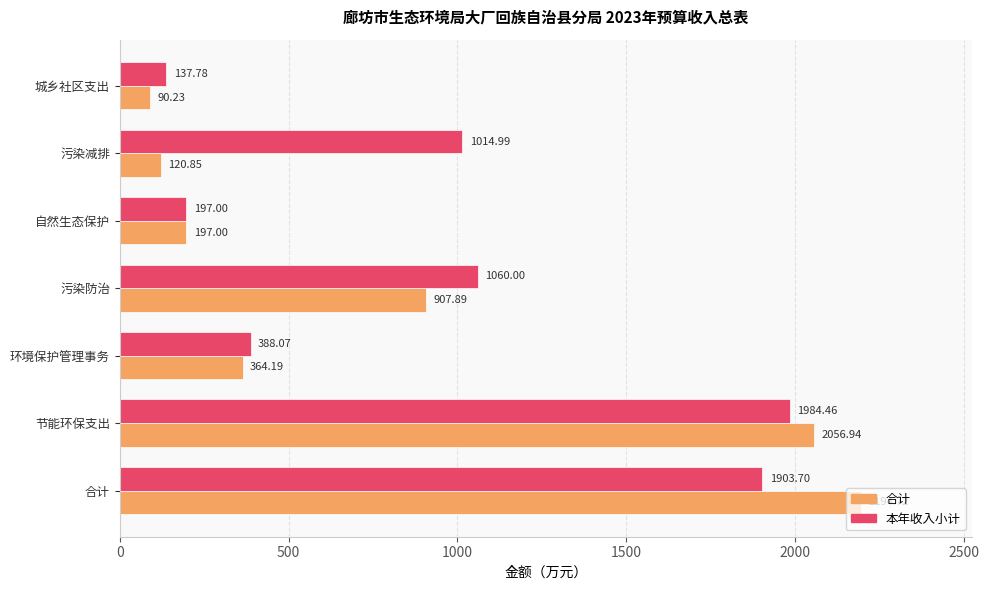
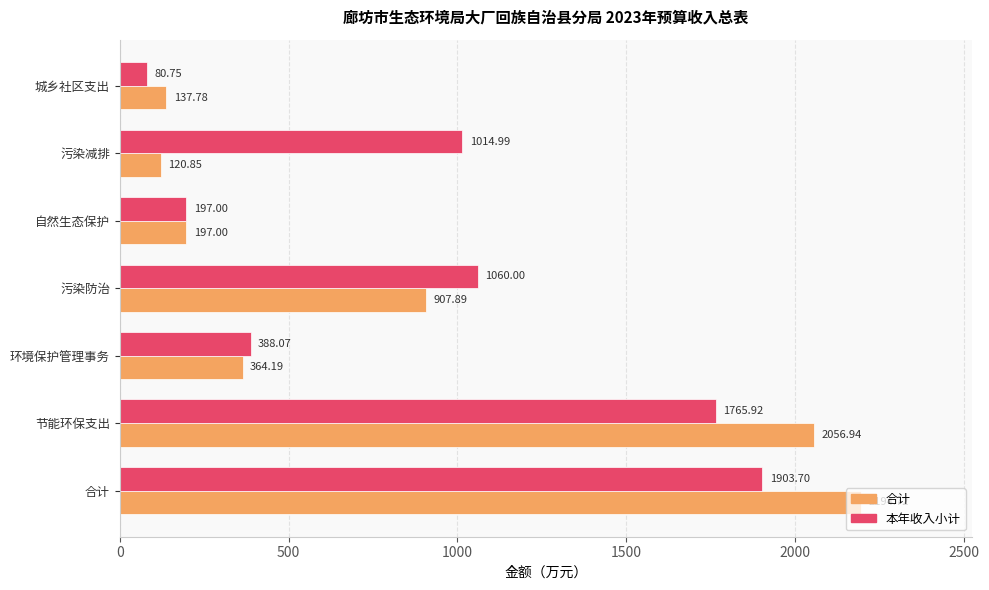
本年收入小计, 城乡社区支出: 137.78 -> 80.75
合计, 城乡社区支出: 90.23 -> 137.78
本年收入小计, 节能环保支出: 1984.46 -> 1765.92
